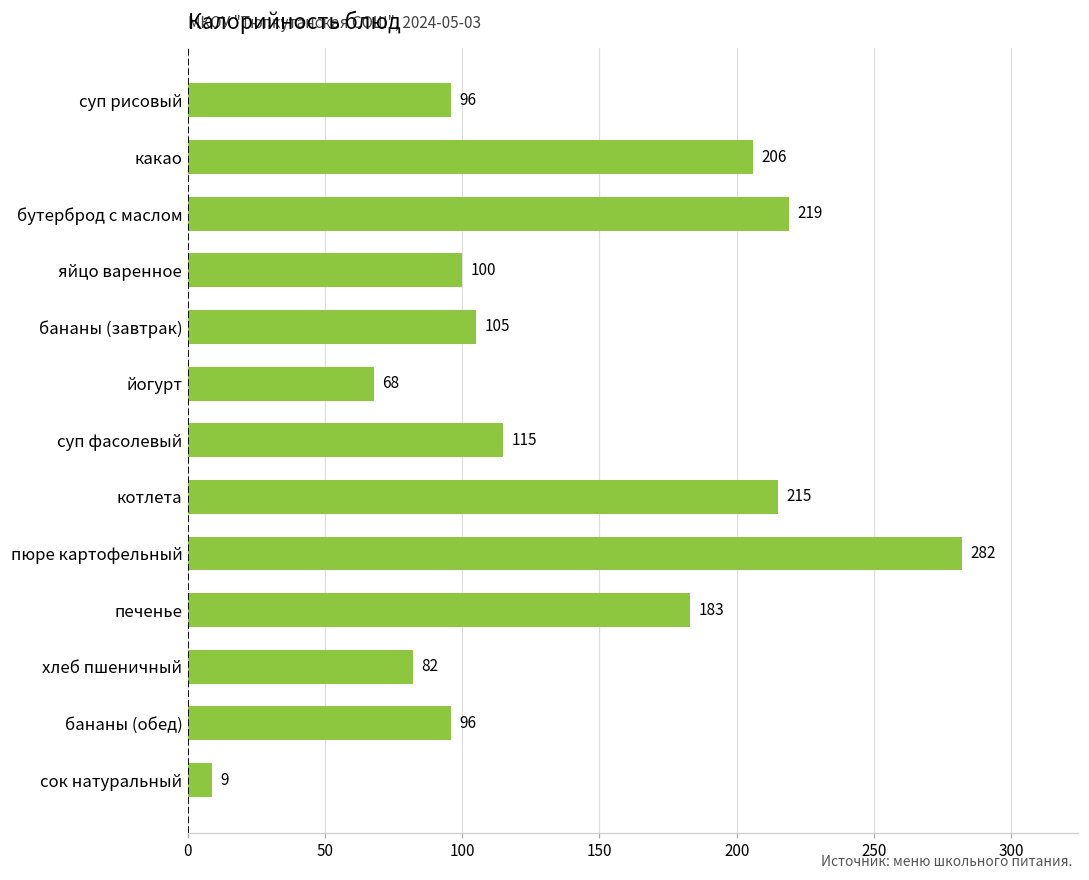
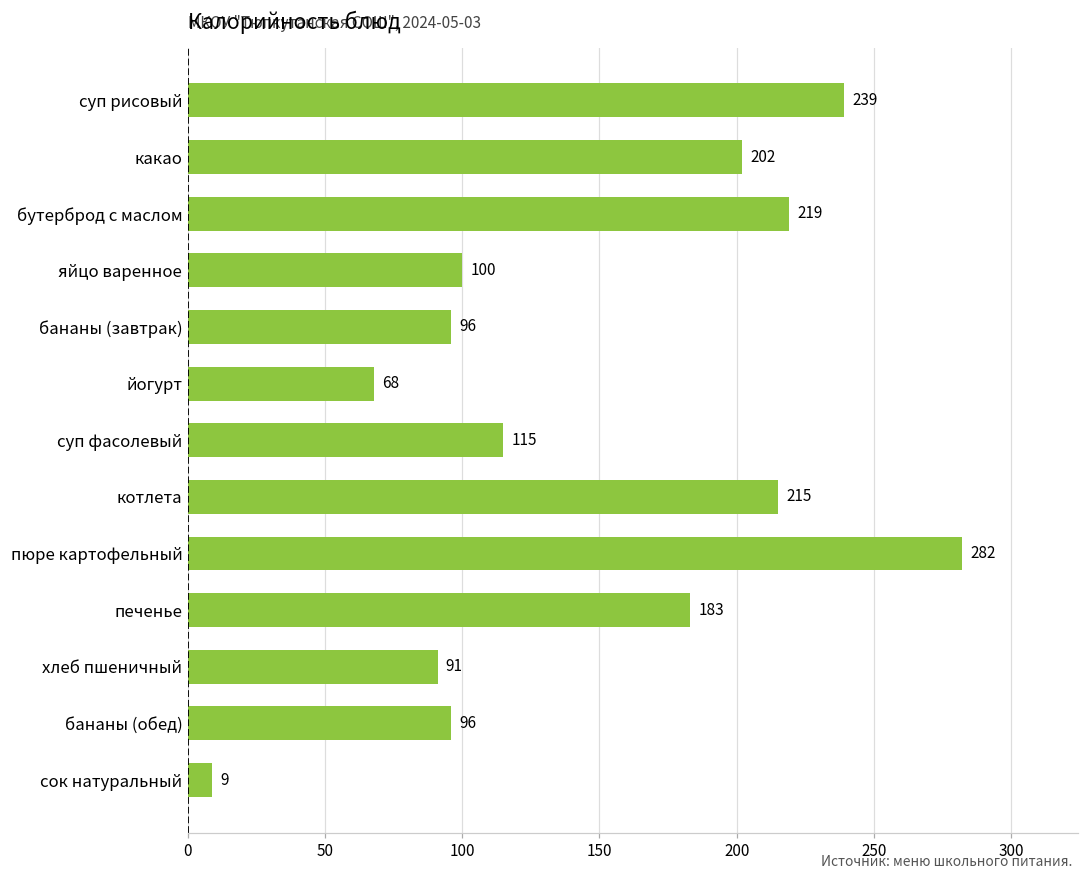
суп рисовый: 96 -> 239
какао: 206 -> 202
бананы (завтрак): 105 -> 96
хлеб пшеничный: 82 -> 91
